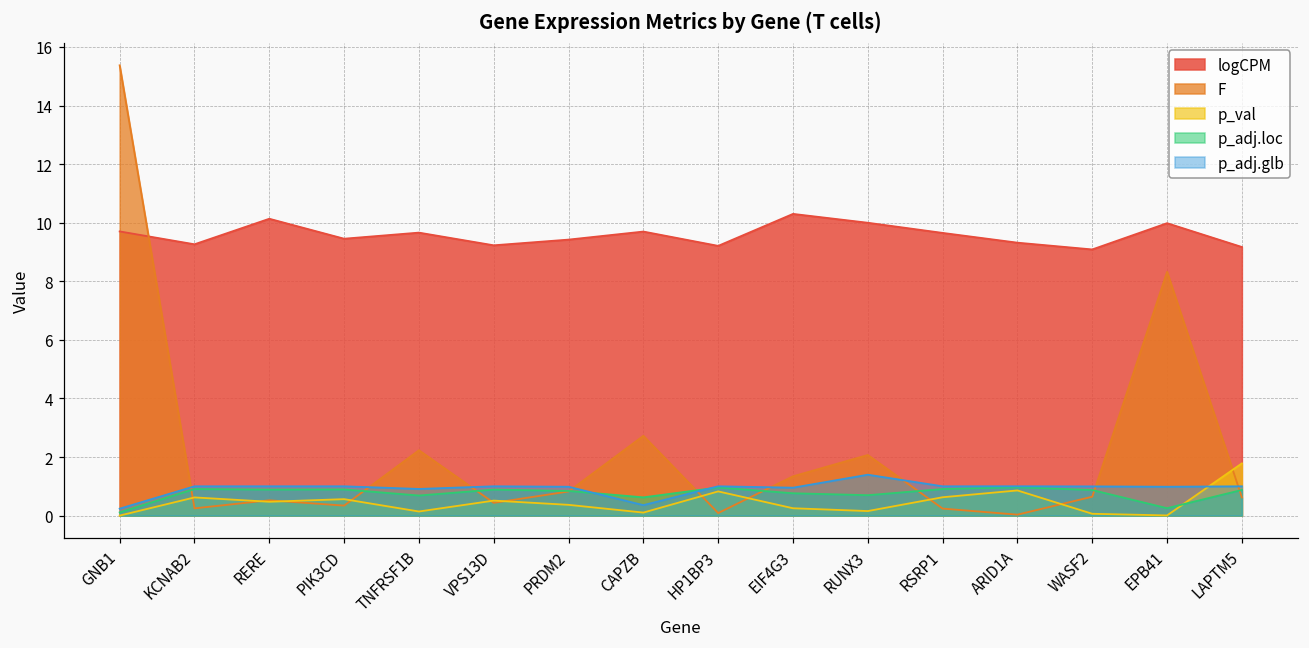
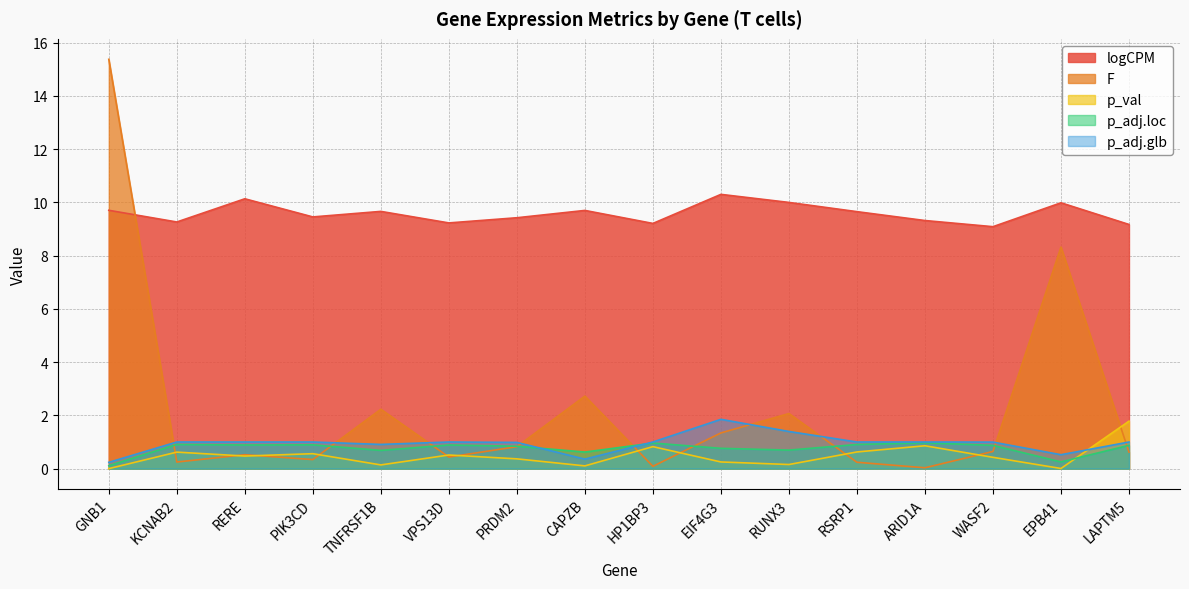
p_adj.glb, EIF4G3: 1.0 -> 1.9
p_val, WASF2: 0.1 -> 0.4
p_adj.glb, EPB41: 1.0 -> 0.5
